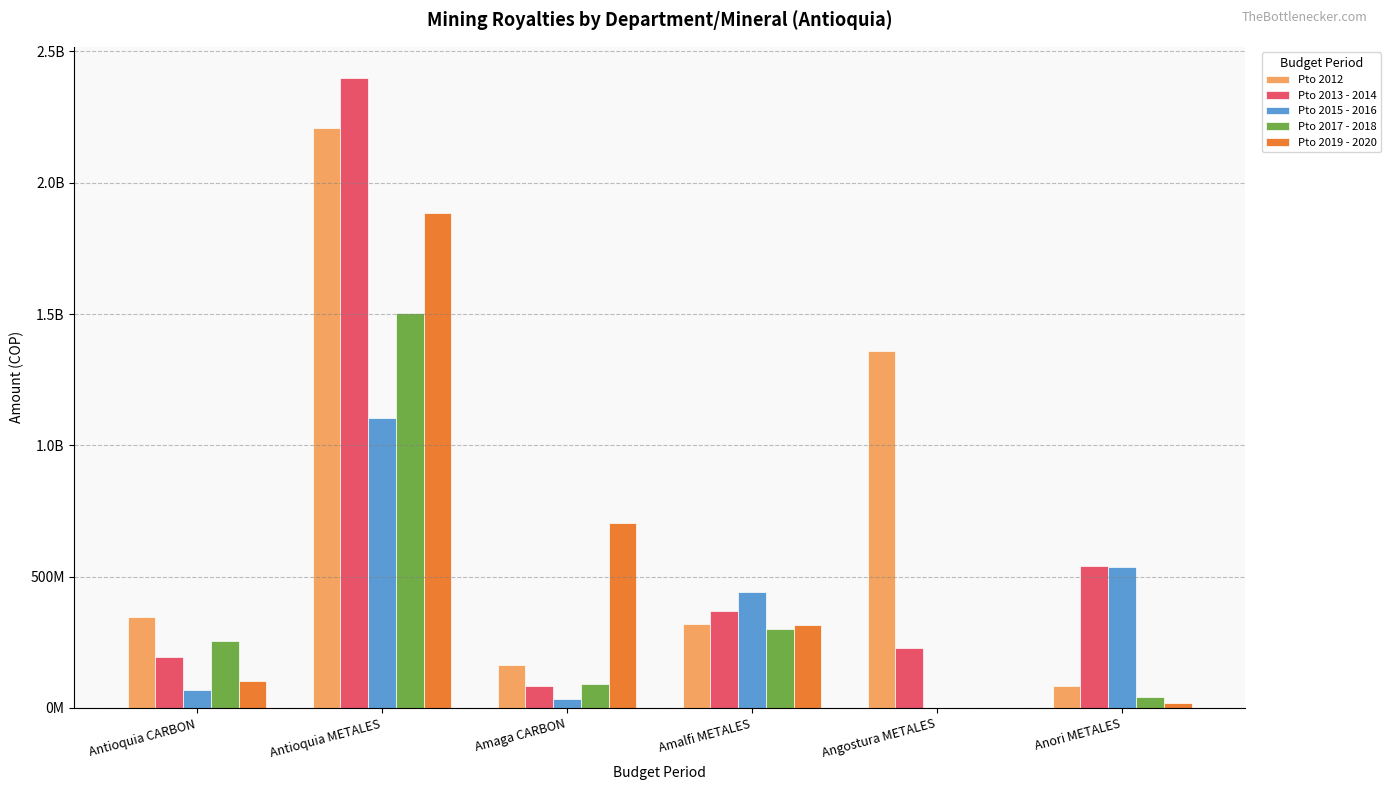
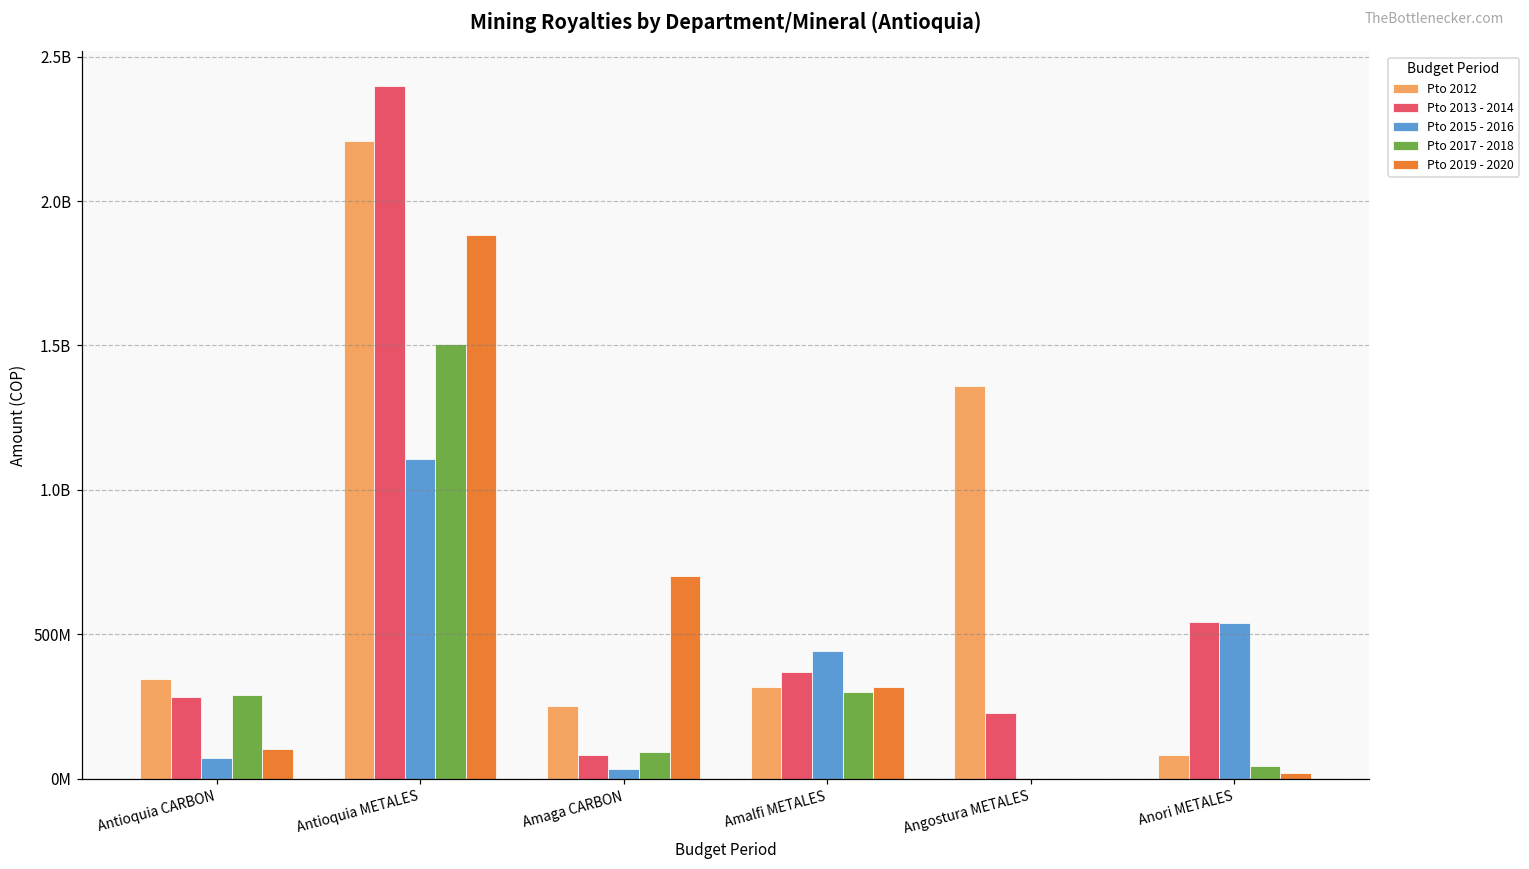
Pto 2013 - 2014, Antioquia CARBON: 200000000 -> 280000000
Pto 2017 - 2018, Antioquia CARBON: 260000000 -> 290000000
Pto 2012, Amaga CARBON: 160000000 -> 250000000
